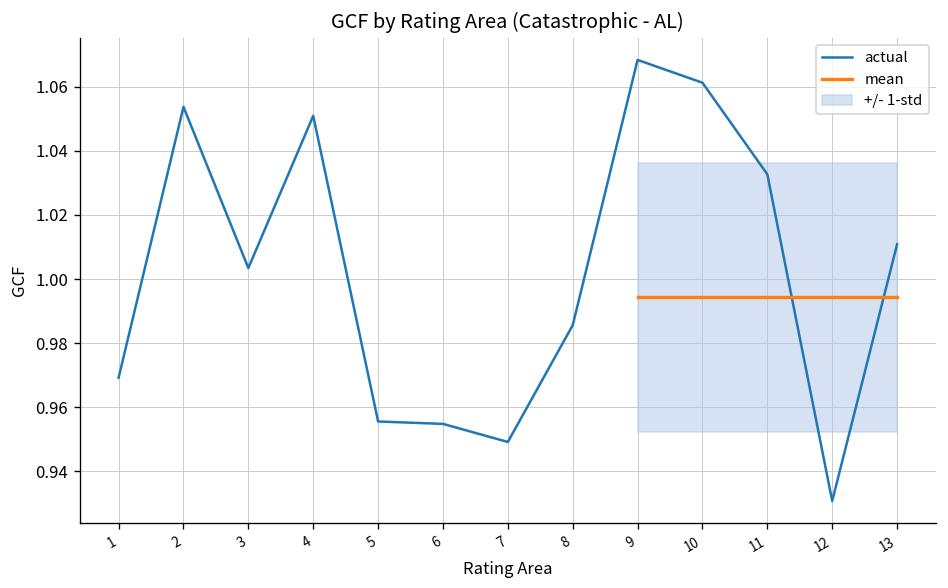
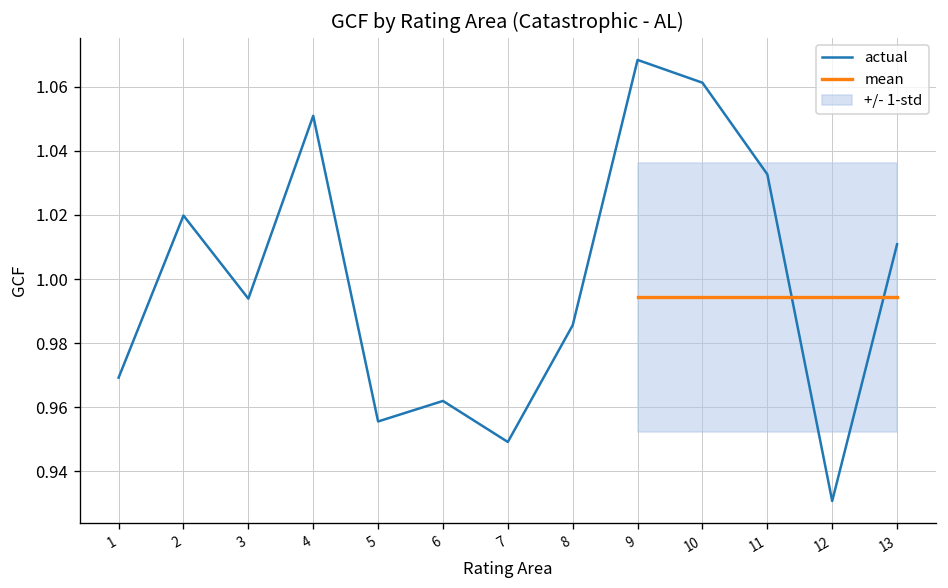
actual, 2: 1.054 -> 1.020
actual, 3: 1.003 -> 0.994
actual, 6: 0.955 -> 0.962
